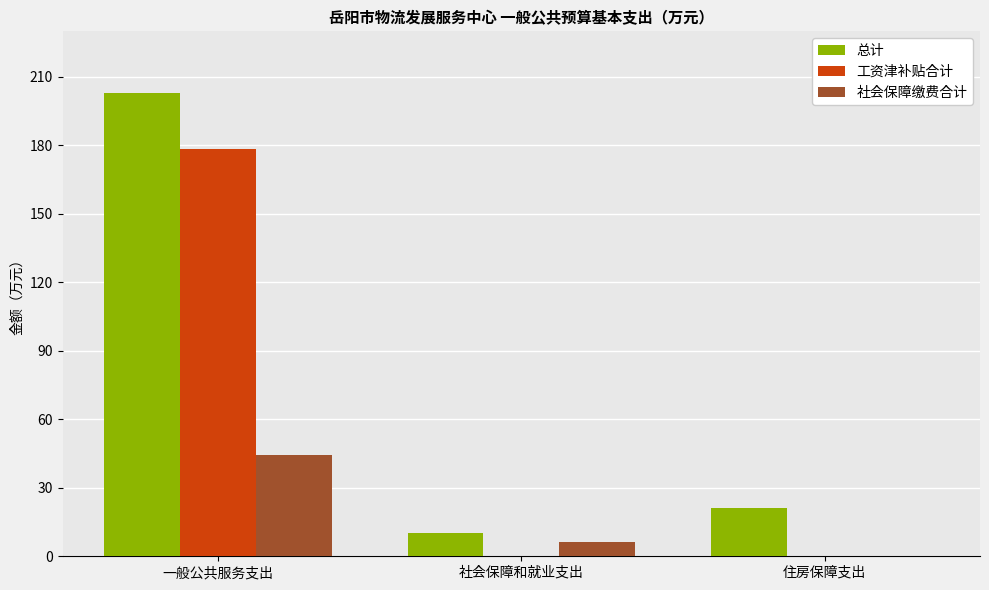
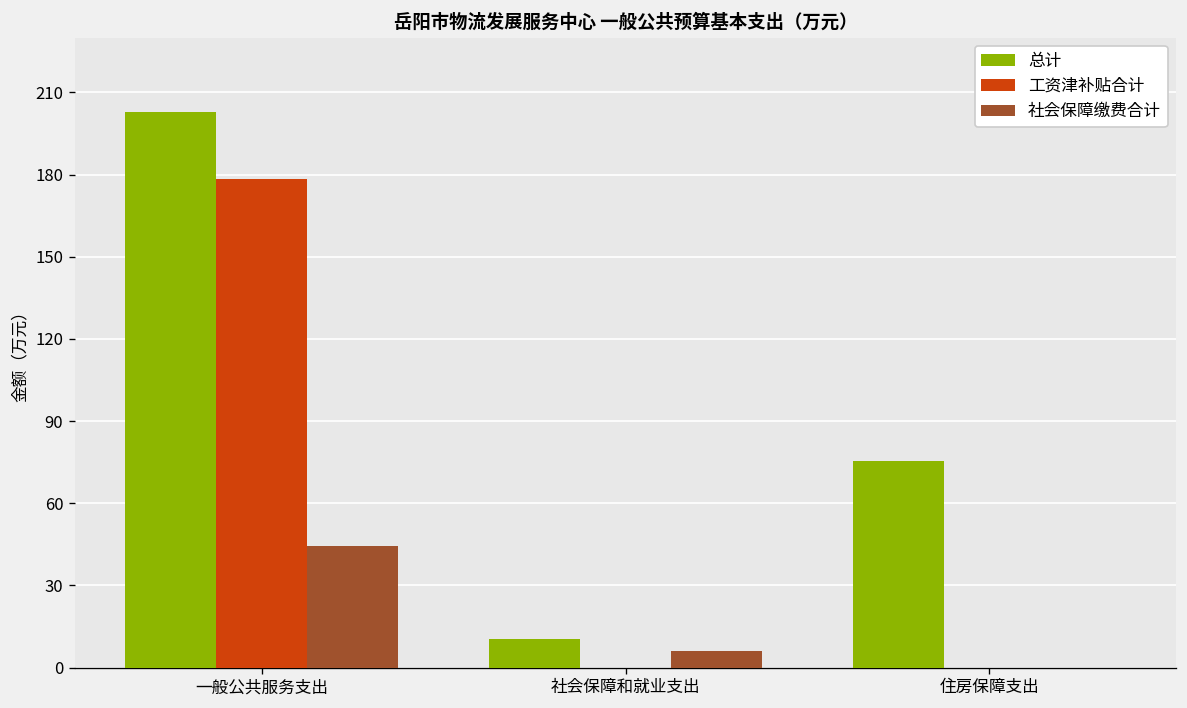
总计, 住房保障支出: 21 -> 75
